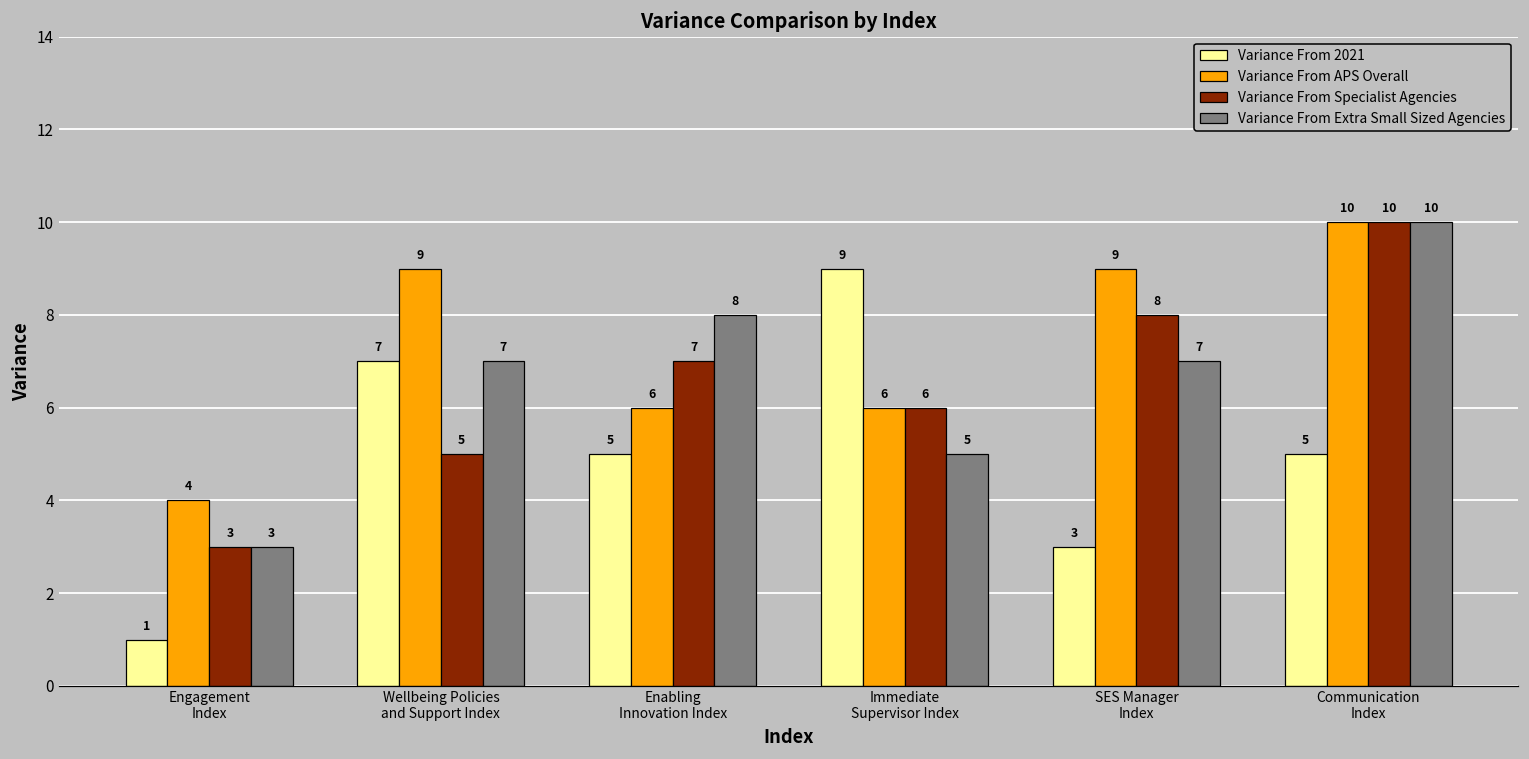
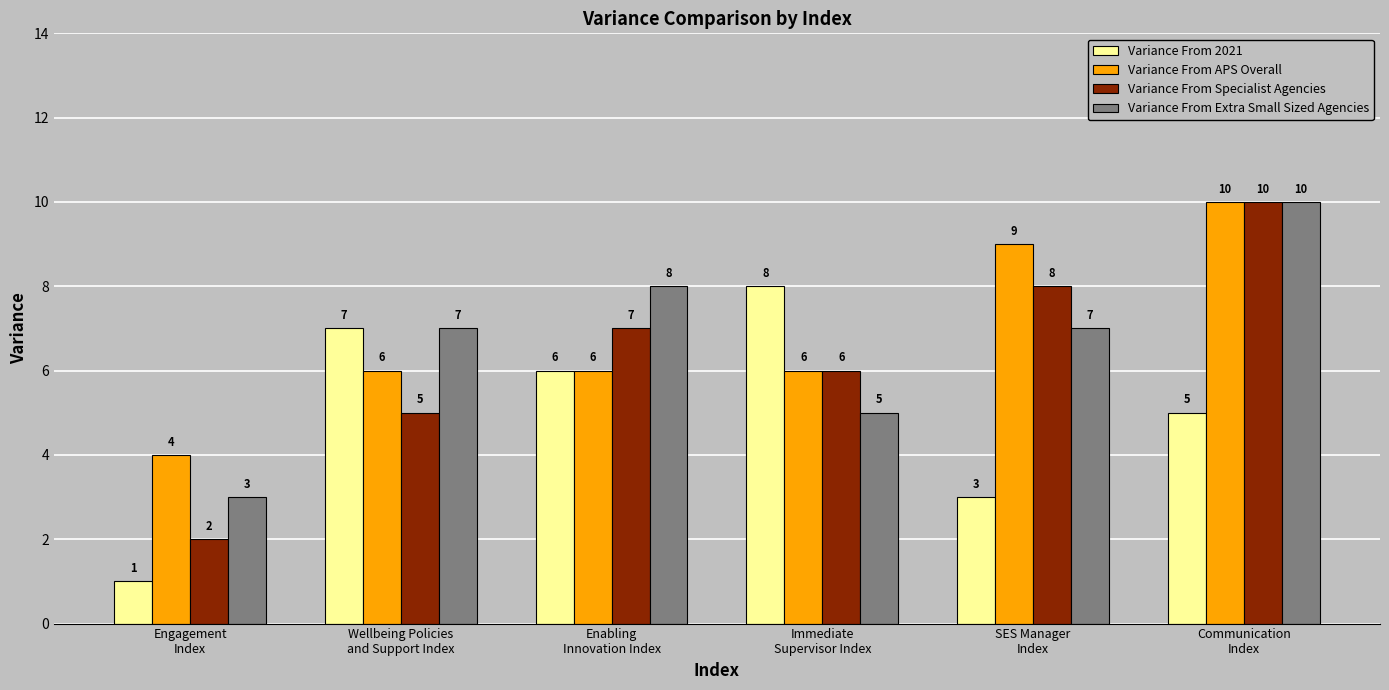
Variance From Specialist Agencies, Engagement Index: 3 -> 2
Variance From APS Overall, Wellbeing Policies and Support Index: 9 -> 6
Variance From 2021, Enabling Innovation Index: 5 -> 6
Variance From 2021, Immediate Supervisor Index: 9 -> 8
